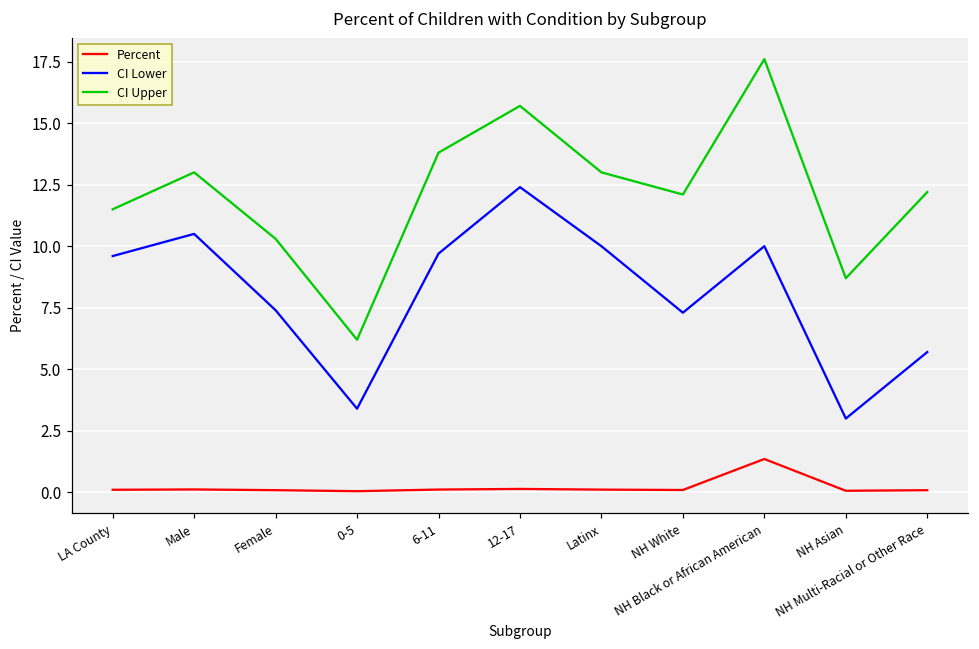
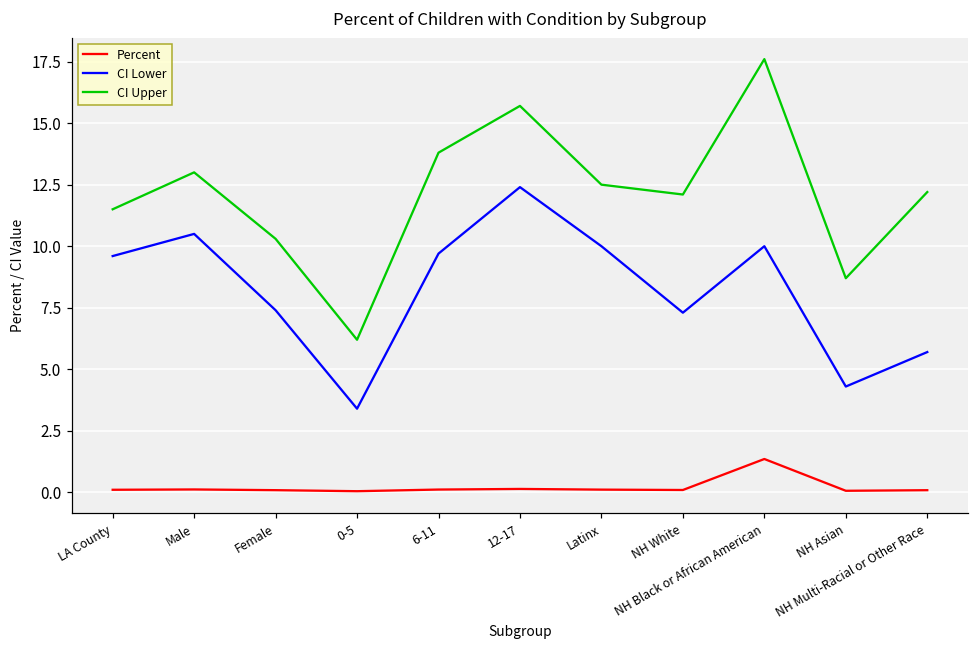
CI Upper, Latinx: 13.0 -> 12.5
CI Lower, NH Asian: 3.0 -> 4.3
